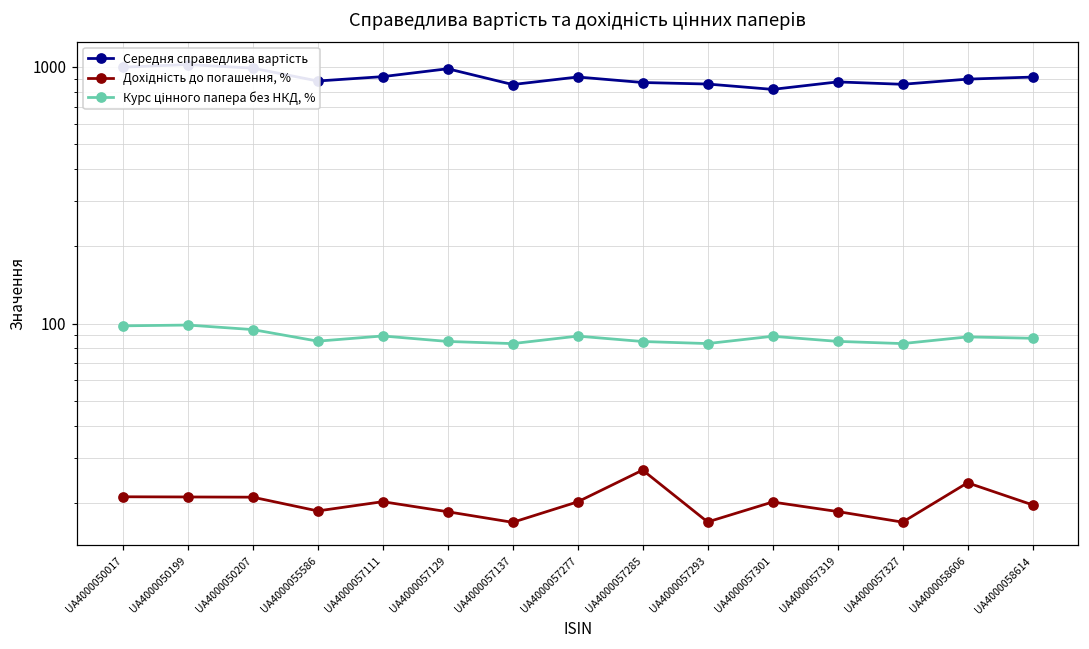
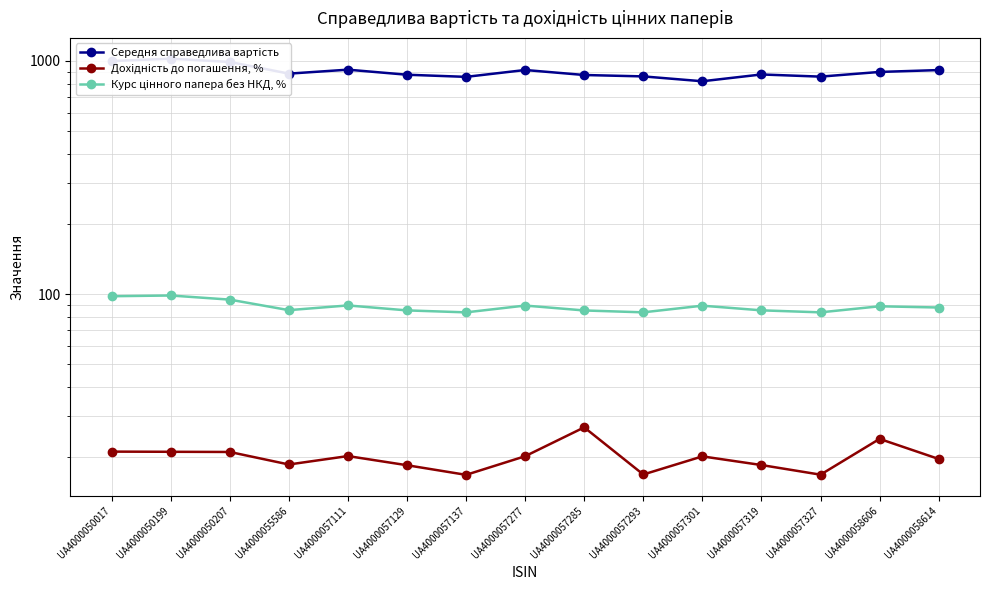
Середня справедлива вартість, UA4000057129: 980 -> 870
